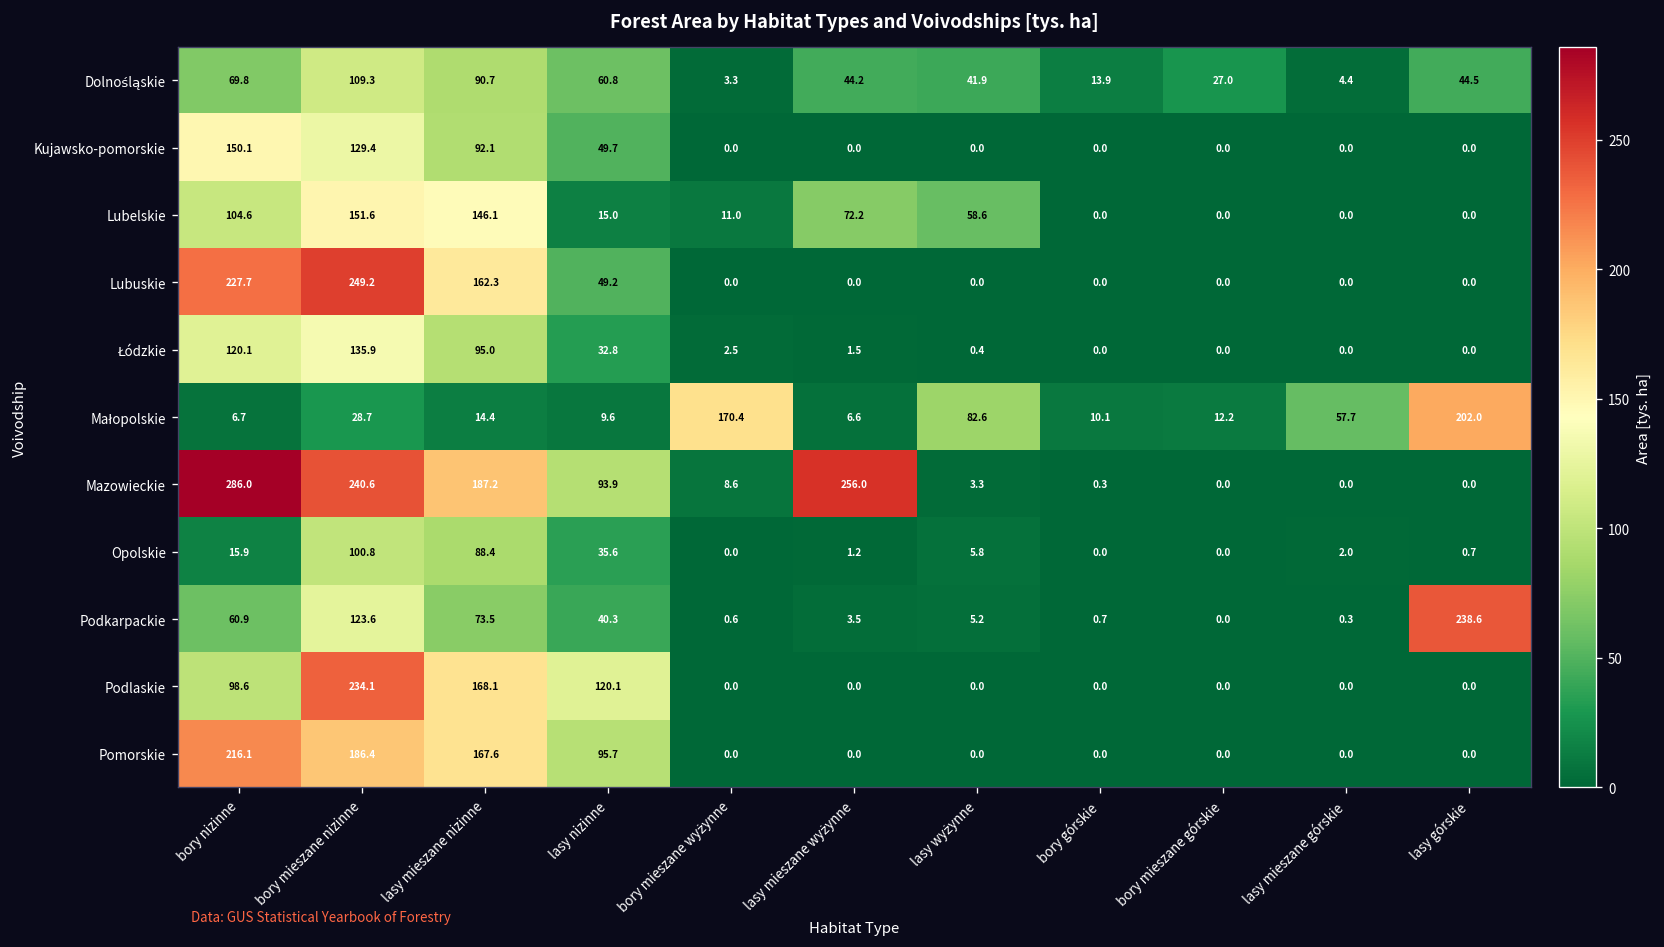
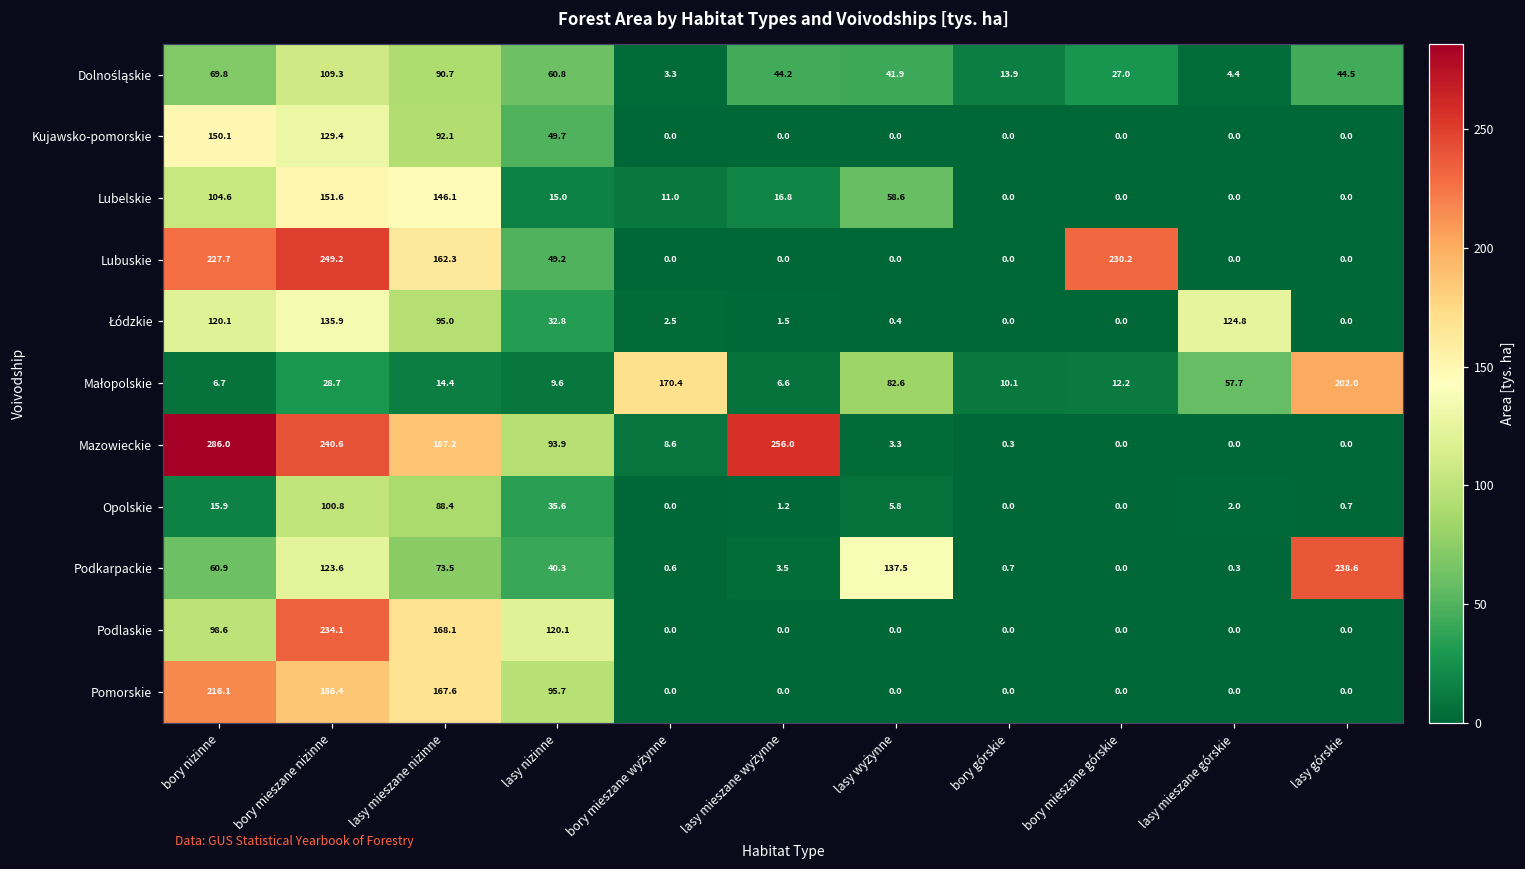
Lubelskie, lasy mieszane wyżynne: 72.2 -> 16.8
Lubuskie, bory mieszane górskie: 0.0 -> 230.2
Łódzkie, lasy mieszane górskie: 0.0 -> 124.8
Podkarpackie, lasy wyżynne: 5.2 -> 137.5
